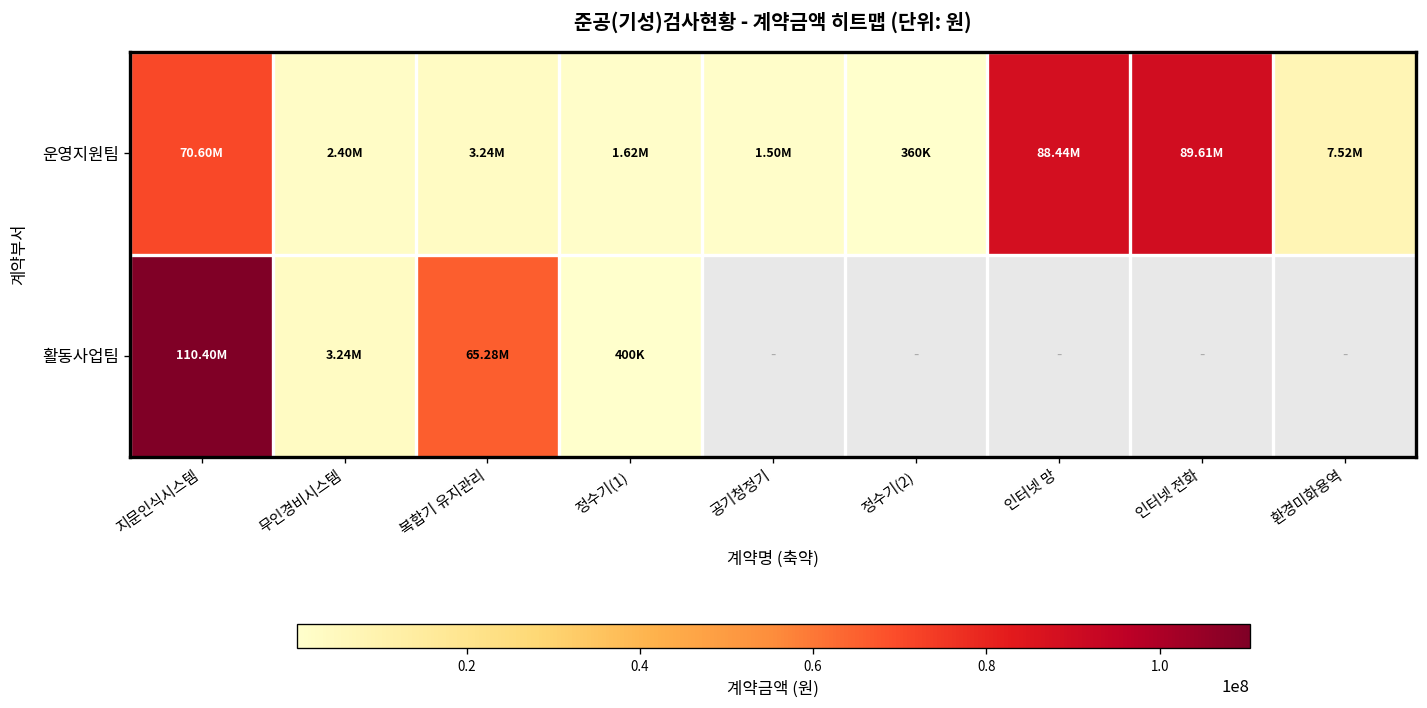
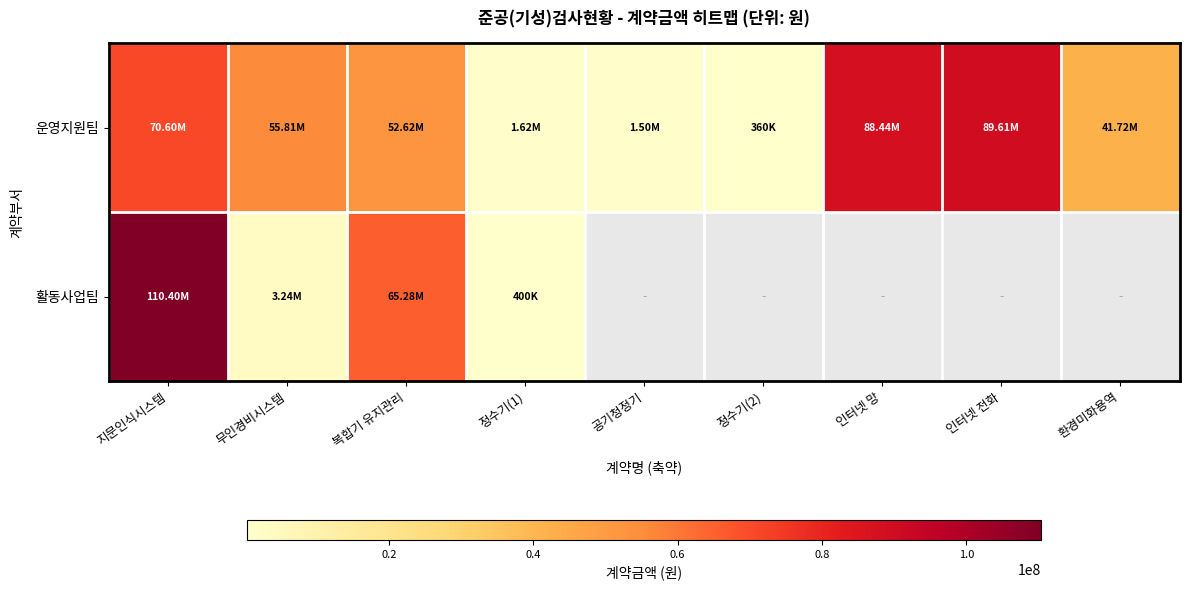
운영지원팀, 무인경비시스템: 2.40M -> 55.81M
운영지원팀, 복합기 유지관리: 3.24M -> 52.62M
운영지원팀, 환경미화용역: 7.52M -> 41.72M
